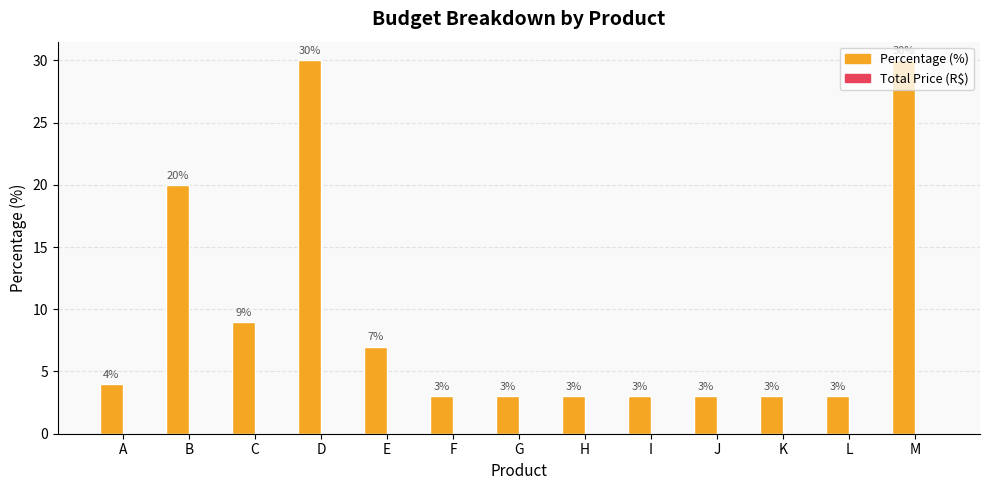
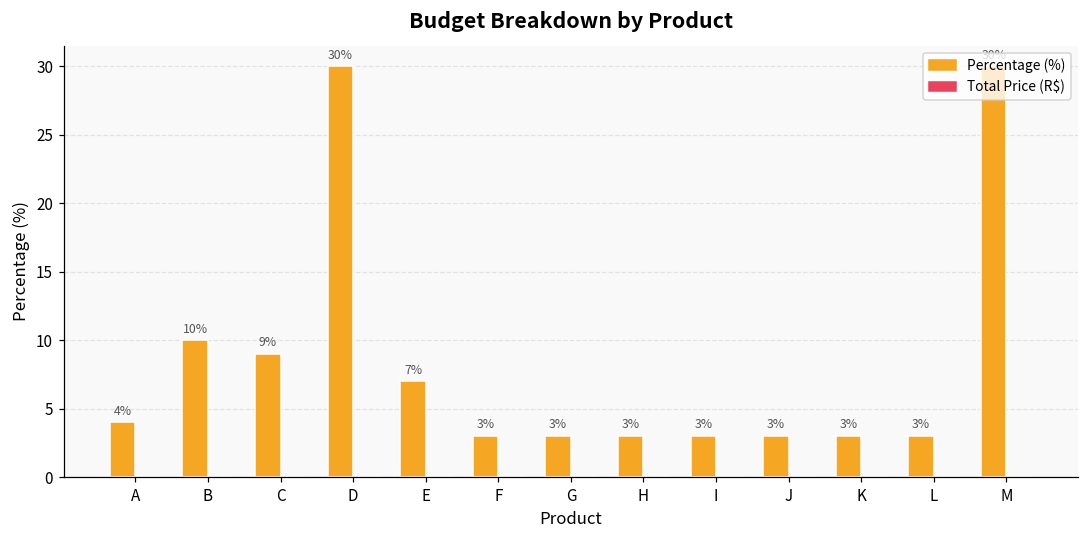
Percentage (%), B: 20% -> 10%
